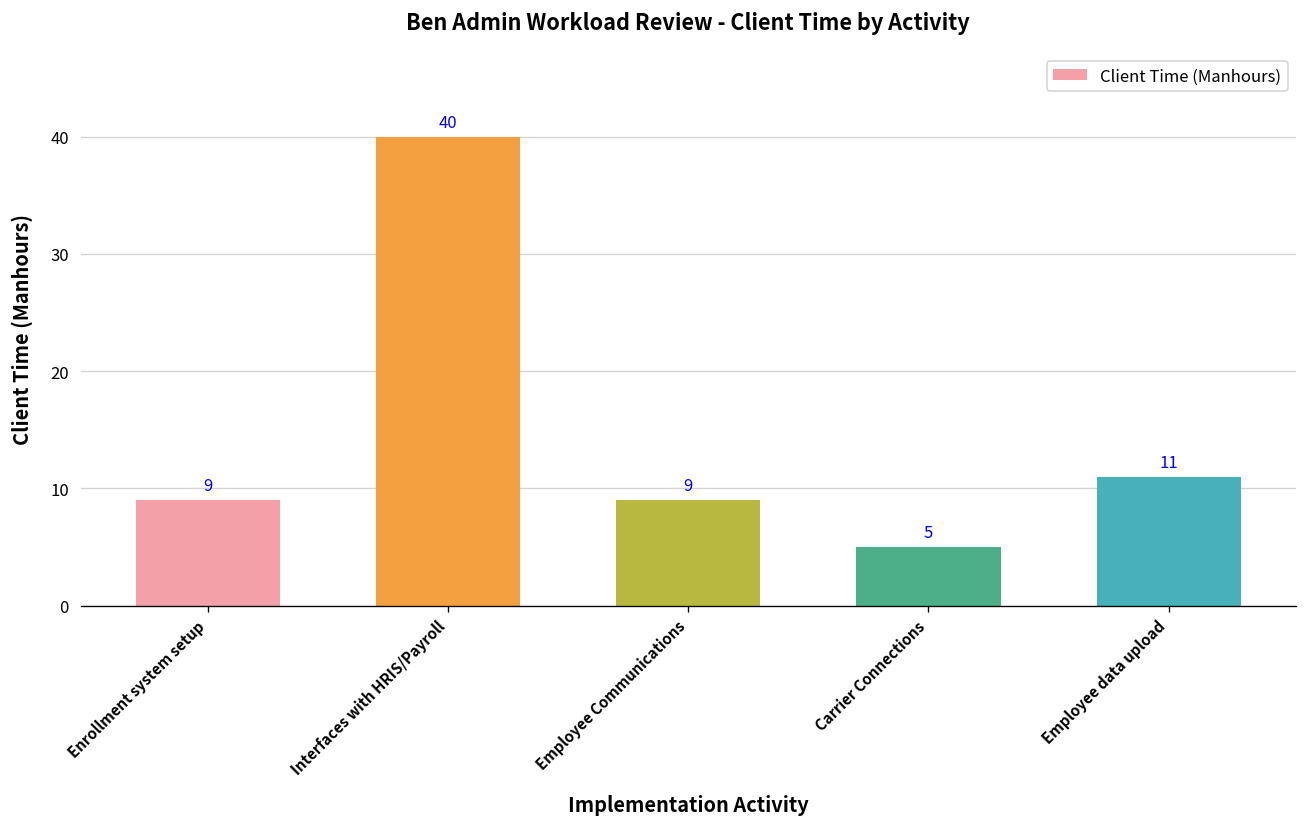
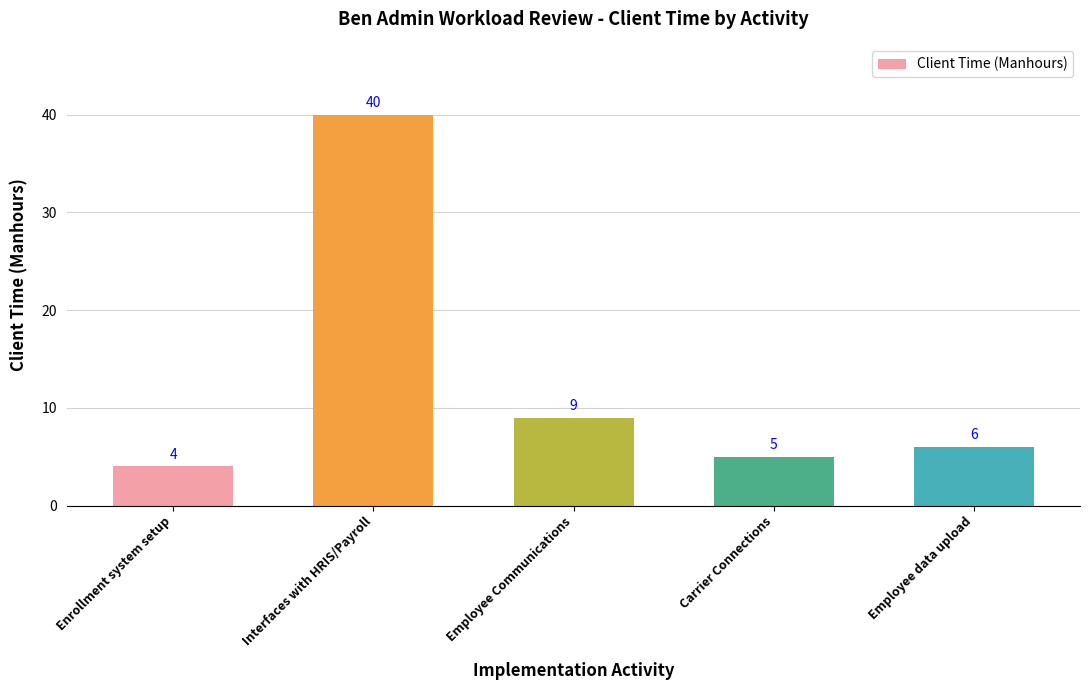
Enrollment system setup: 9 -> 4
Employee data upload: 11 -> 6
